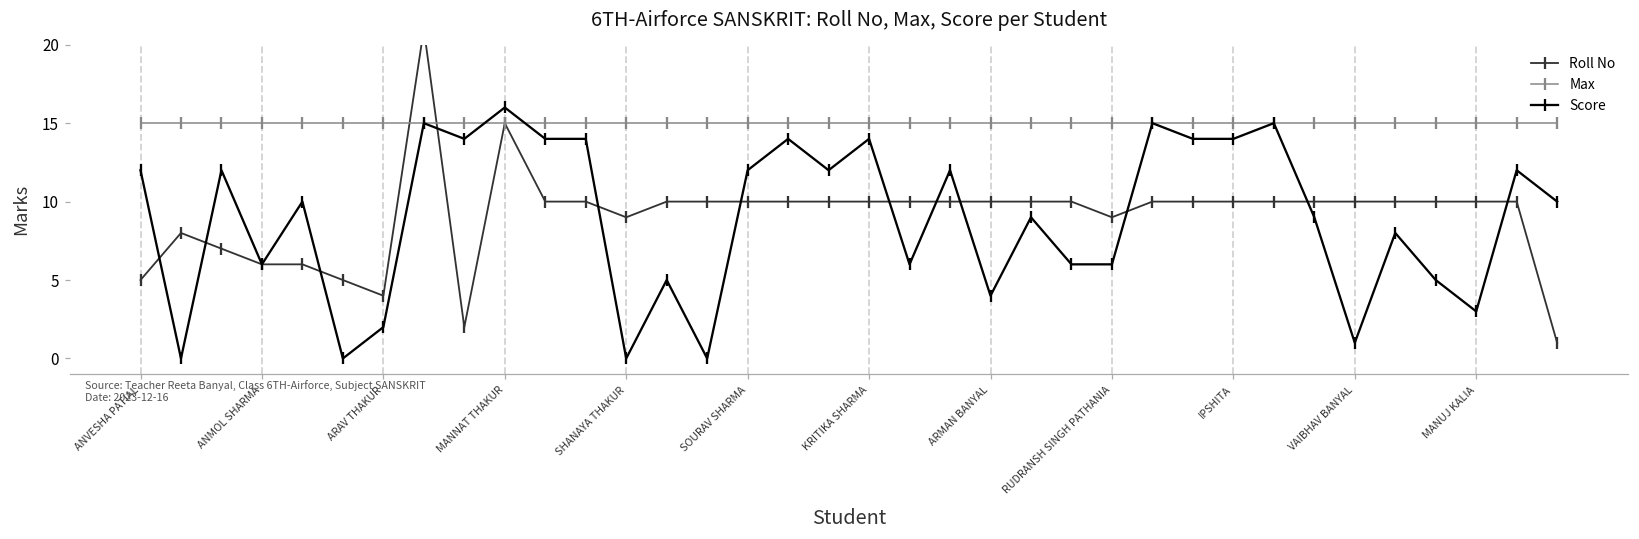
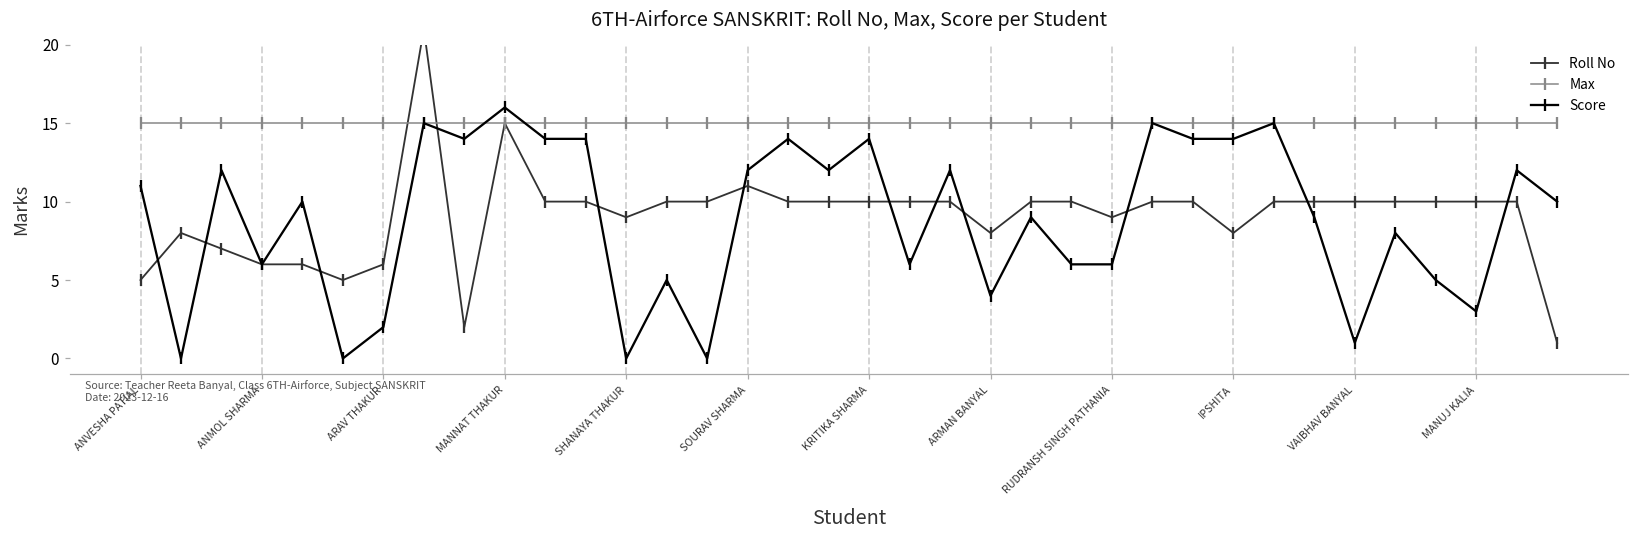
Score, ANVESHA PATIAL: 12 -> 11
Roll No, ARAV THAKUR: 4 -> 6
Roll No, SOURAV SHARMA: 10 -> 11
Roll No, ARMAN BANYAL: 10 -> 8
Roll No, IPSHITA: 10 -> 8
